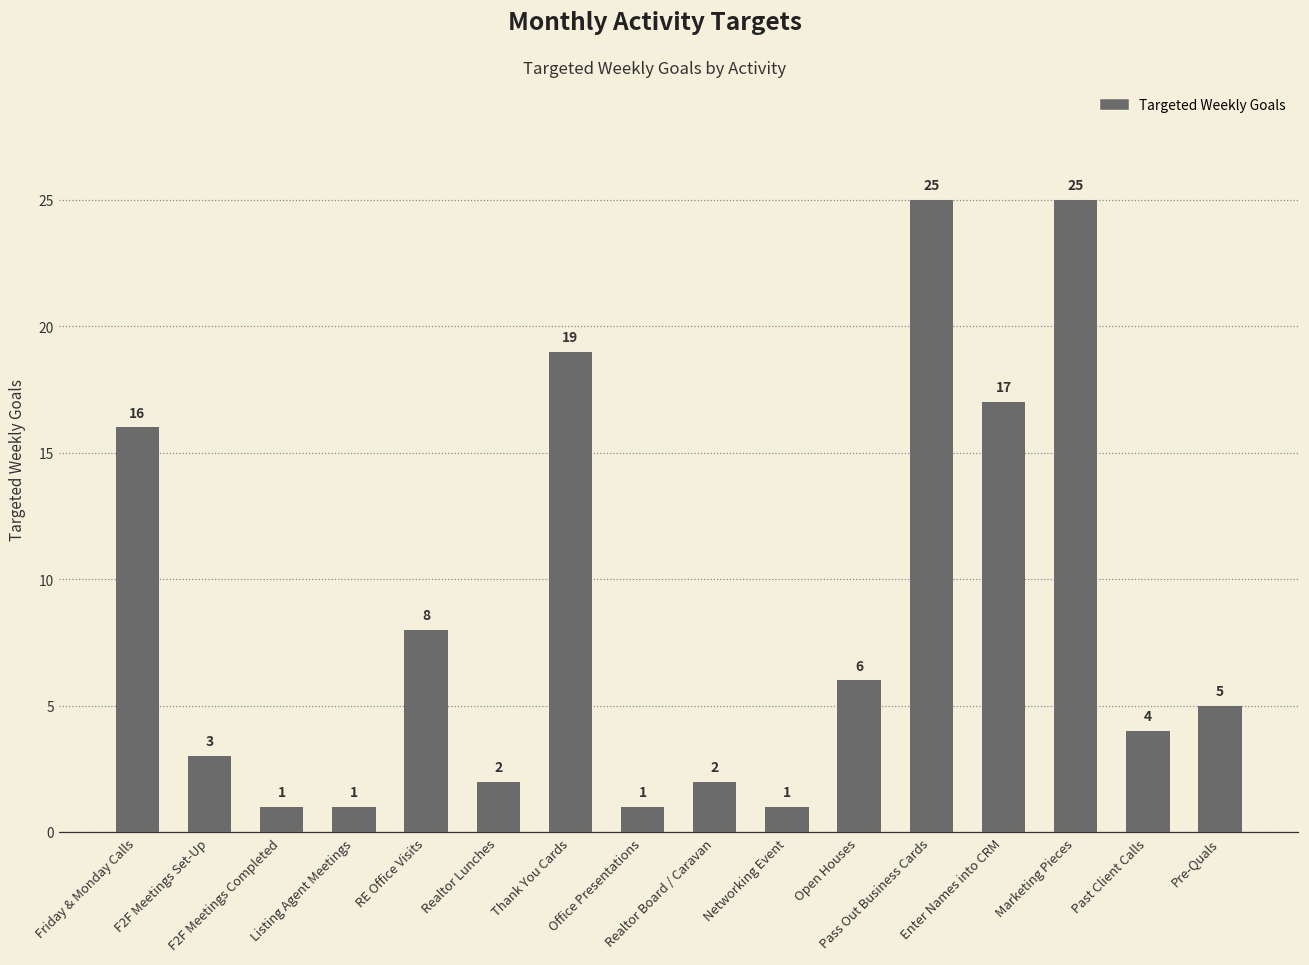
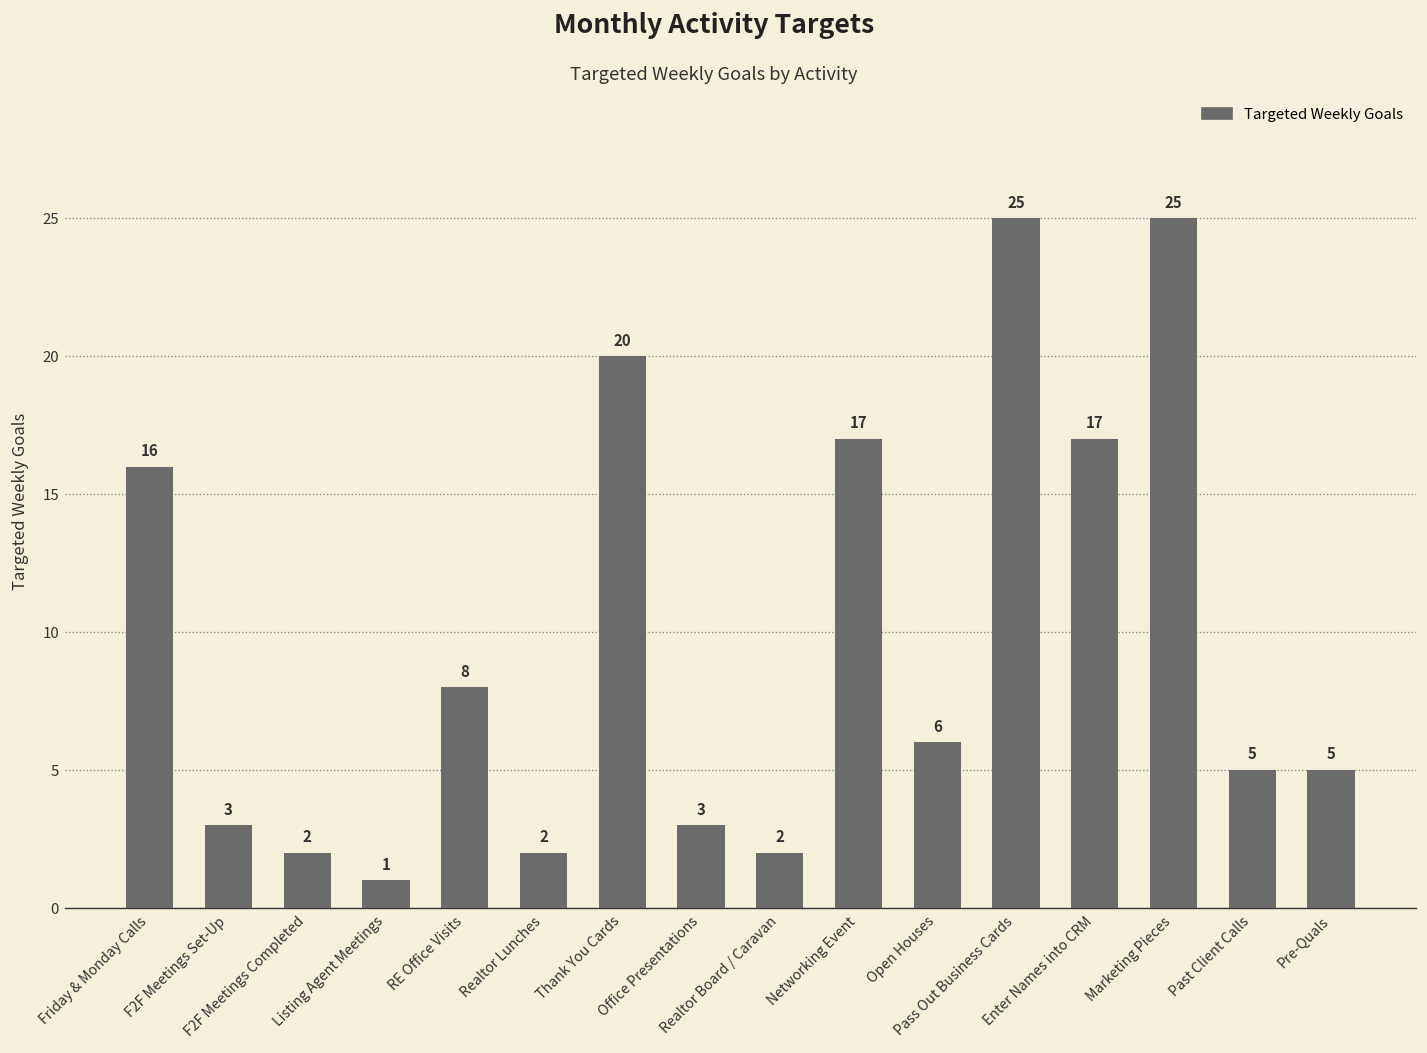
F2F Meetings Completed: 1 -> 2
Thank You Cards: 19 -> 20
Office Presentations: 1 -> 3
Networking Event: 1 -> 17
Past Client Calls: 4 -> 5
